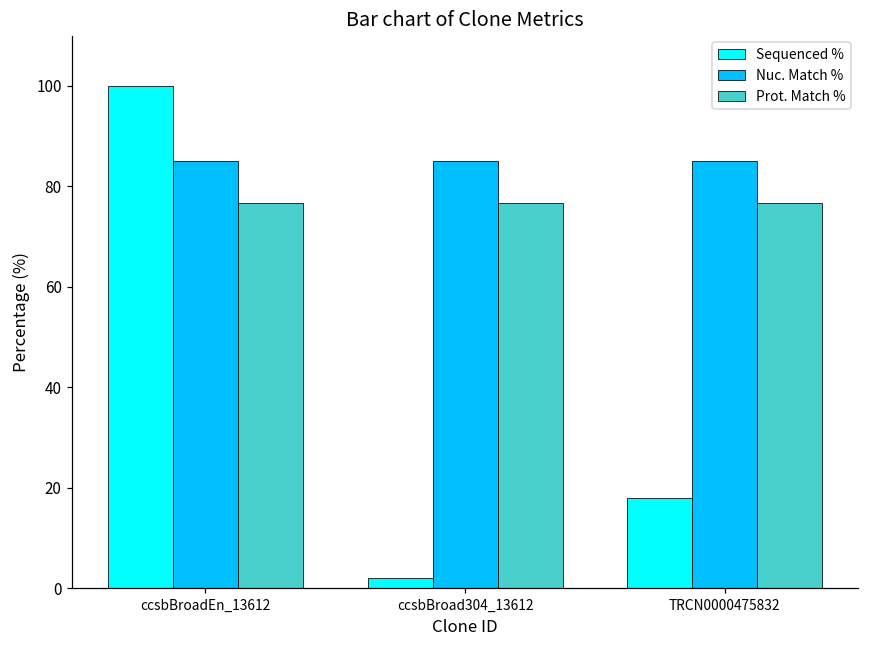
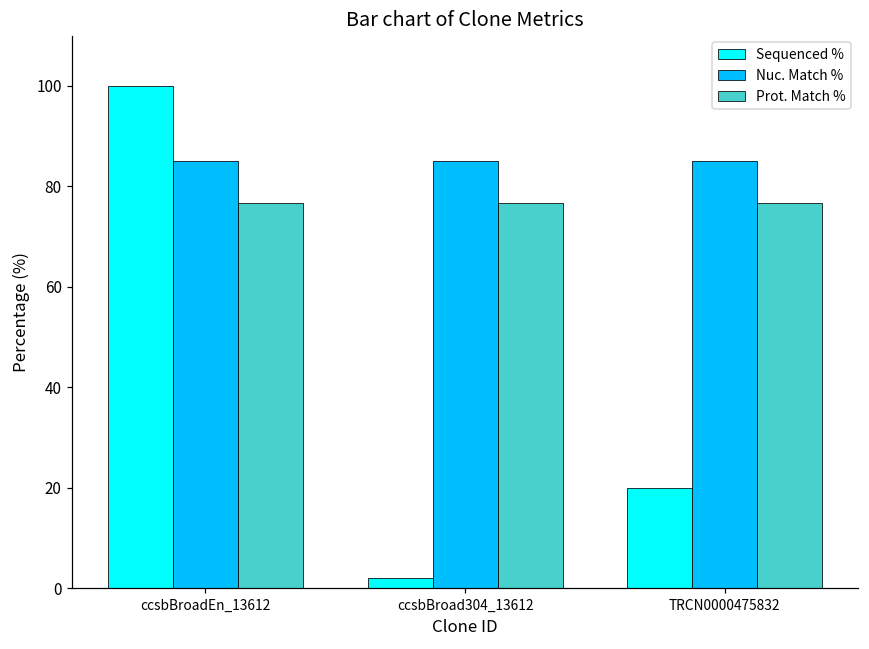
Sequenced %, TRCN0000475832: 18 -> 20
